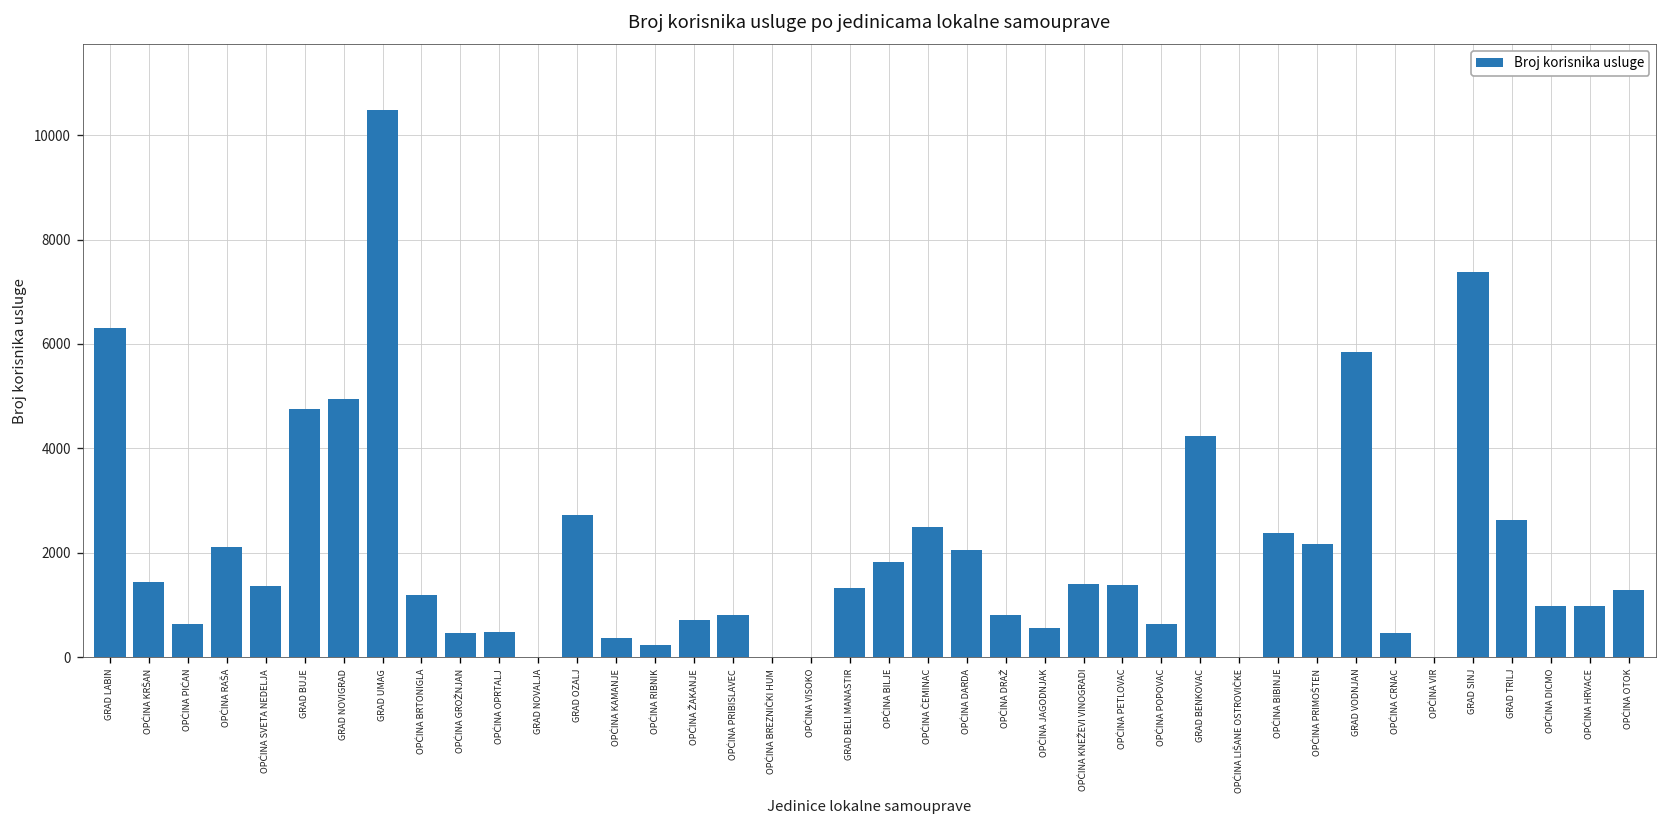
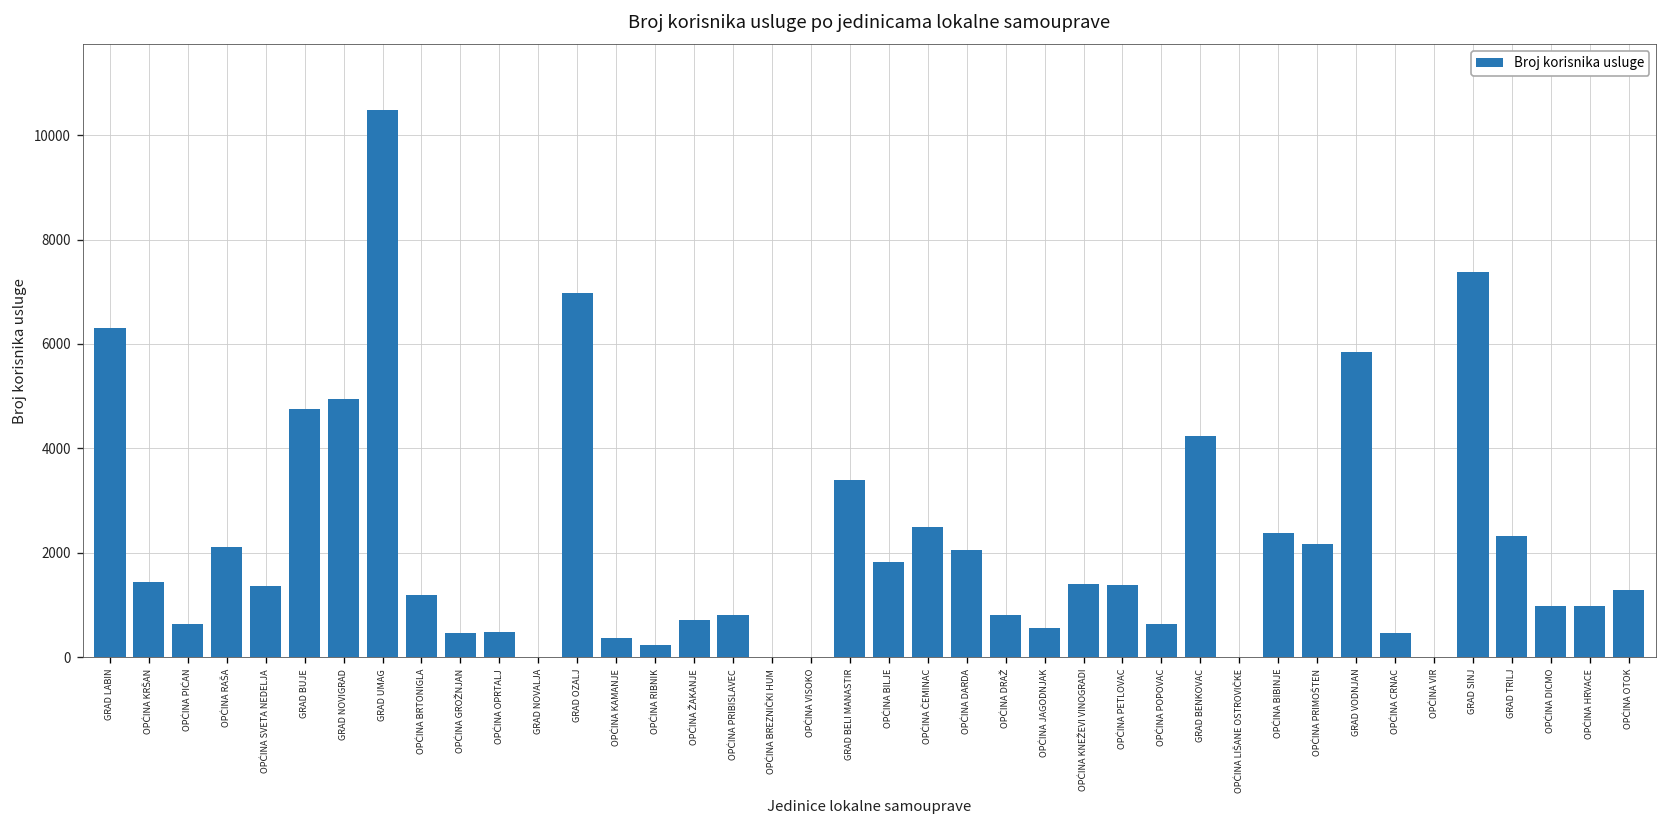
GRAD OZALJ: 2700 -> 7000
GRAD BELI MANASTIR: 1300 -> 3400
GRAD TRILJ: 2600 -> 2300
